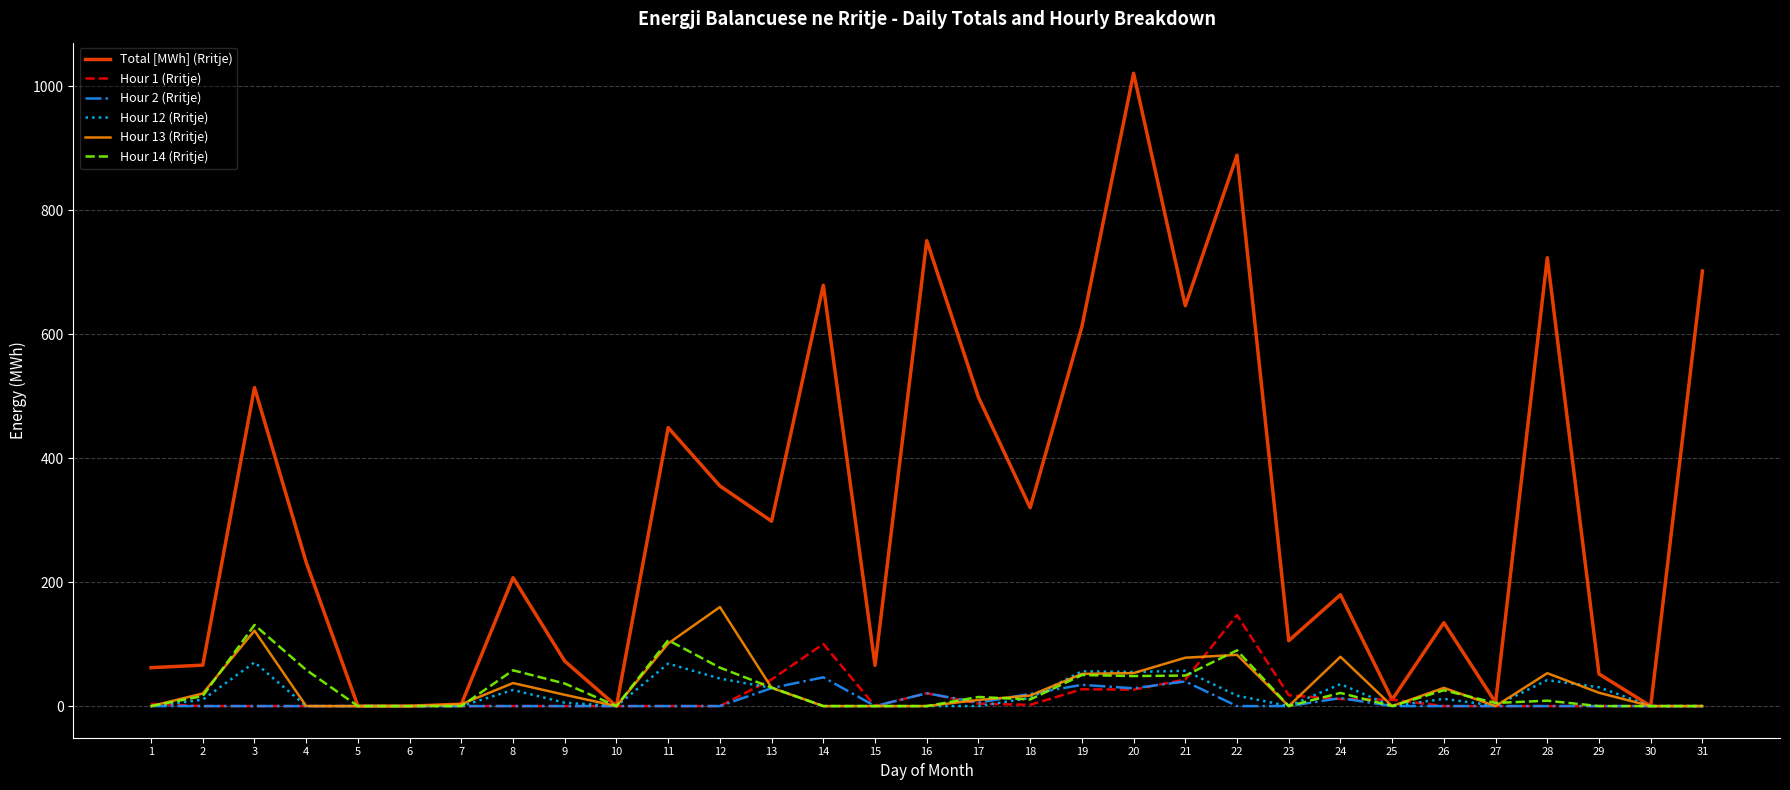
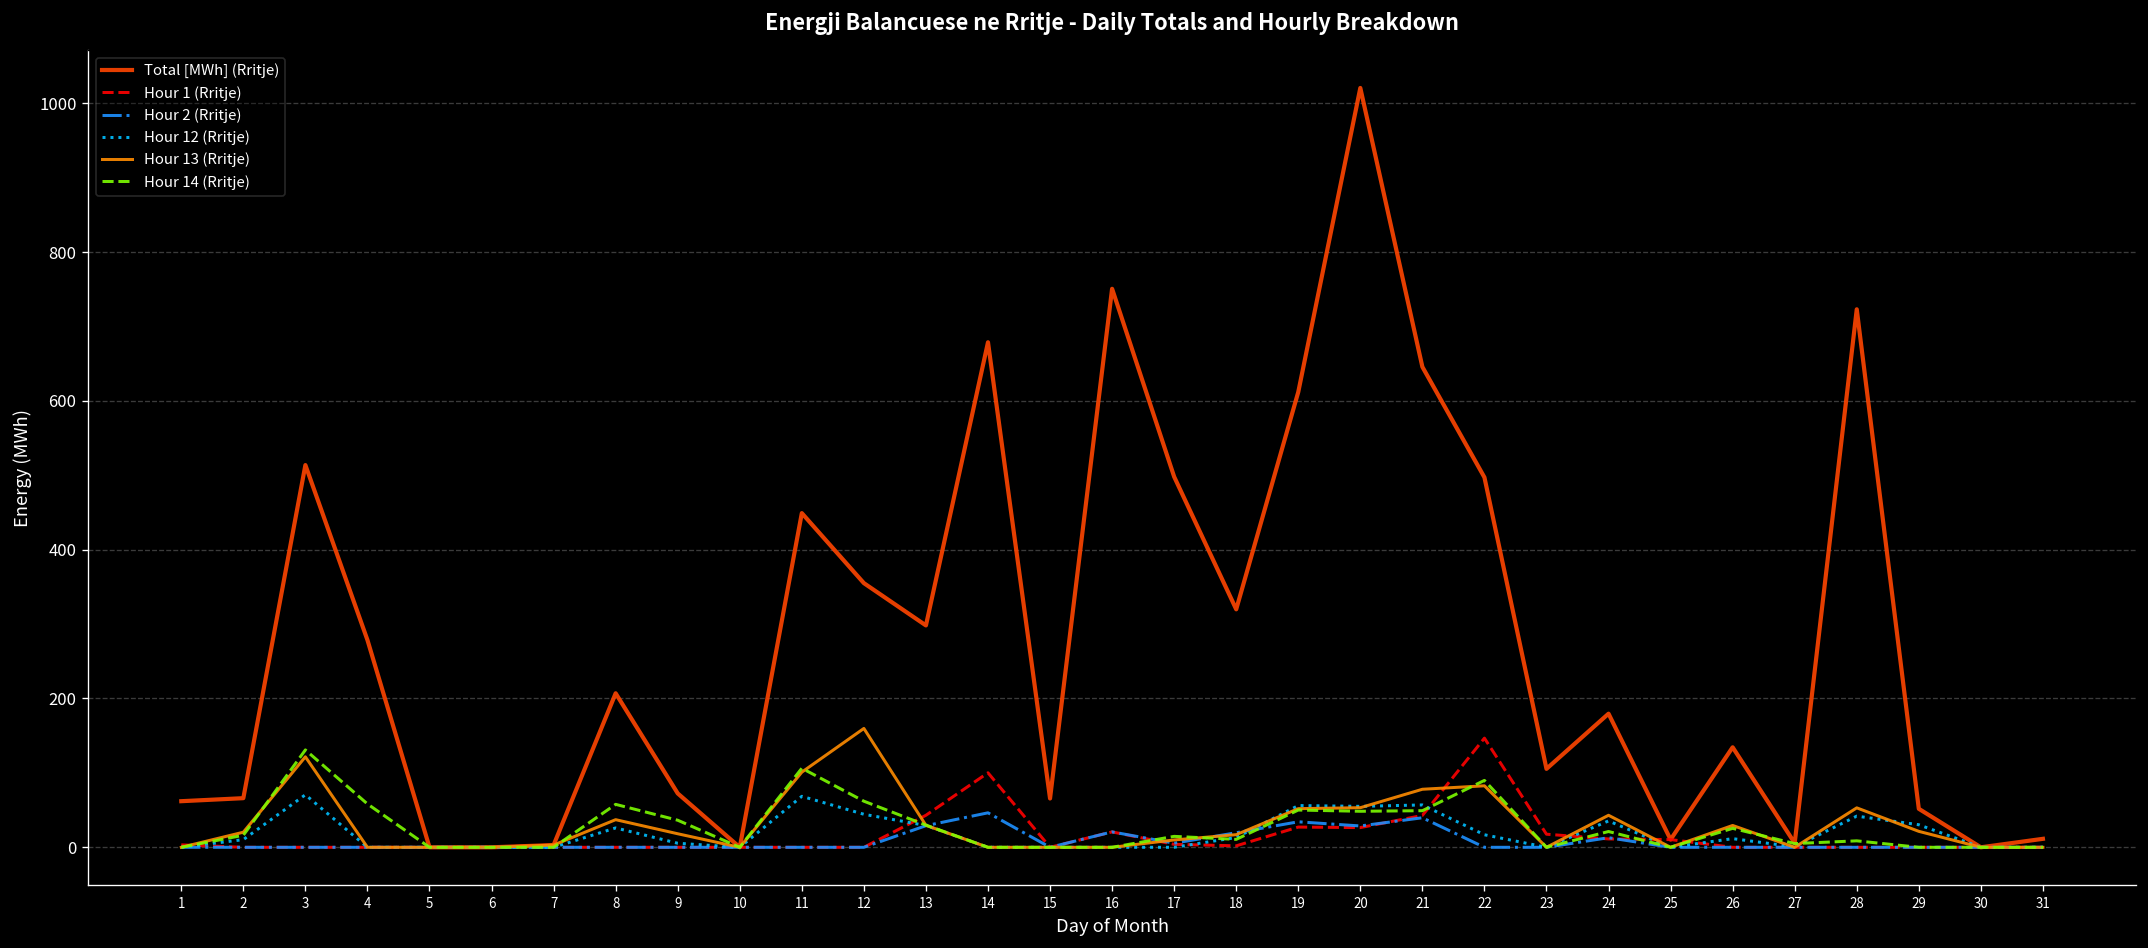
Total [MWh] (Rritje), 4: 230 -> 280
Total [MWh] (Rritje), 22: 890 -> 500
Hour 13 (Rritje), 24: 80 -> 40
Total [MWh] (Rritje), 31: 700 -> 10
